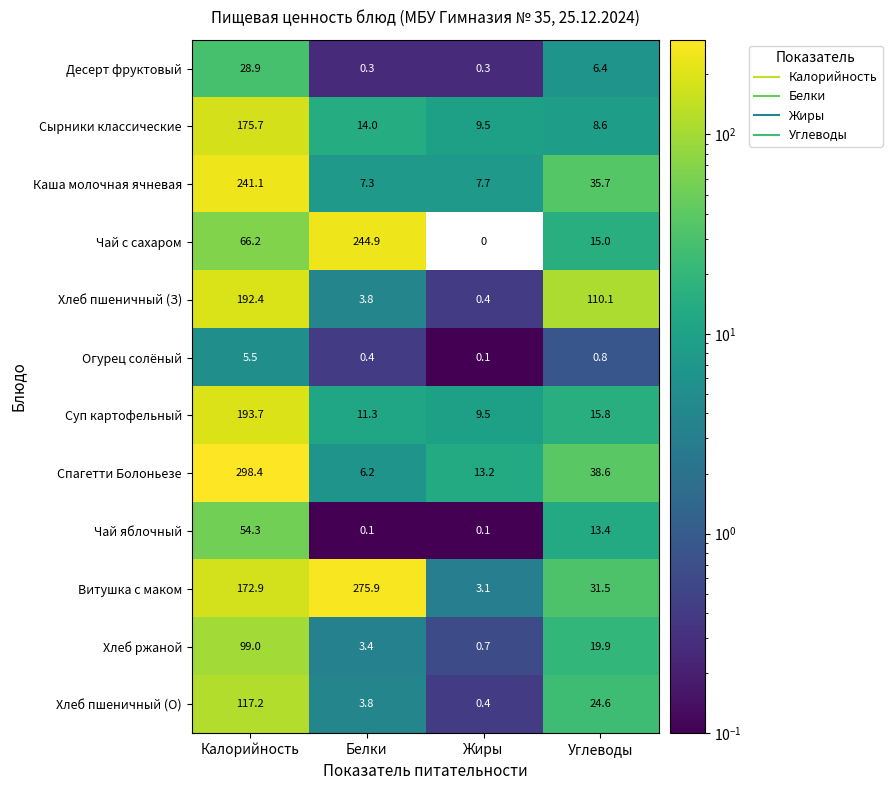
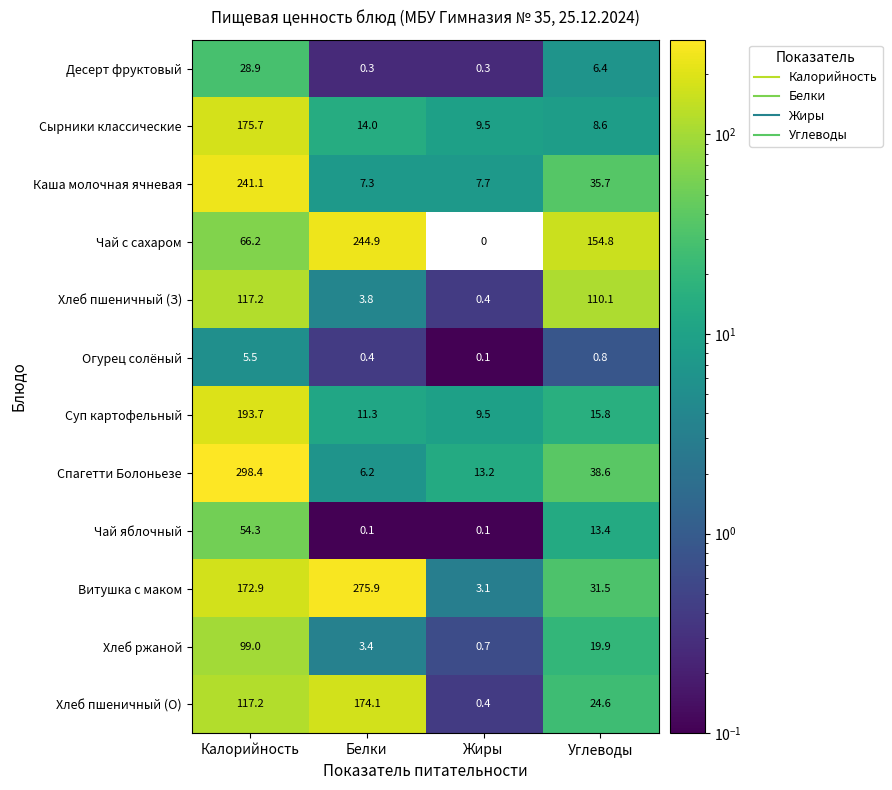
Чай с сахаром, Углеводы: 15.0 -> 154.8
Хлеб пшеничный (З), Калорийность: 192.4 -> 117.2
Хлеб пшеничный (О), Белки: 3.8 -> 174.1
